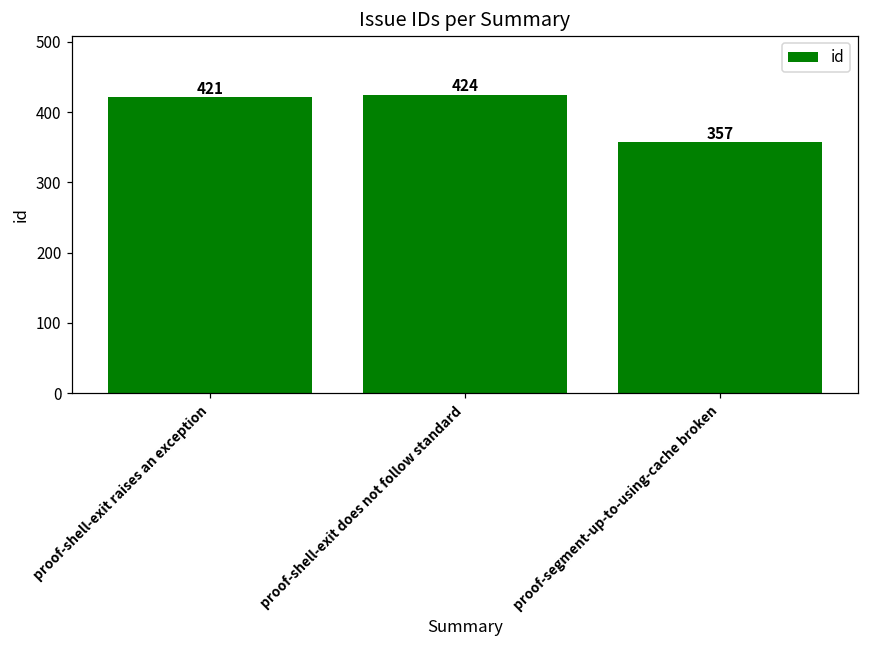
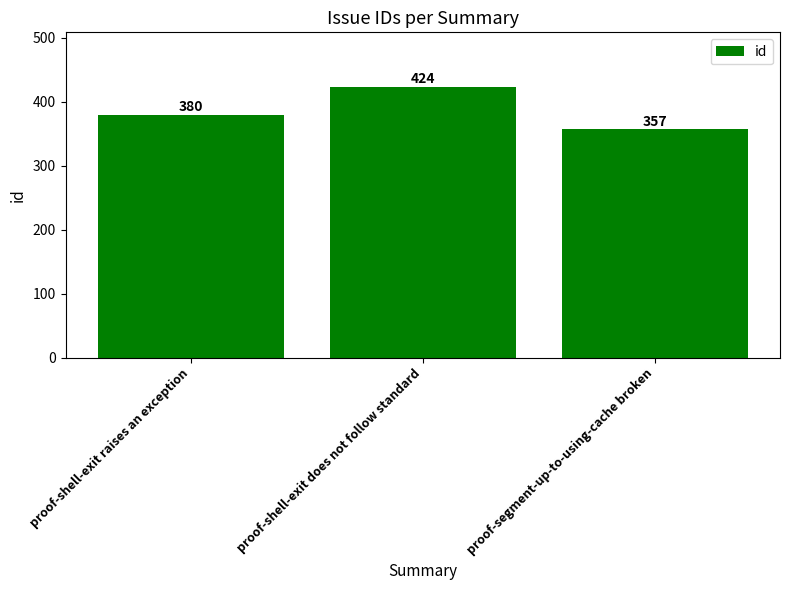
proof-shell-exit raises an exception: 421 -> 380
